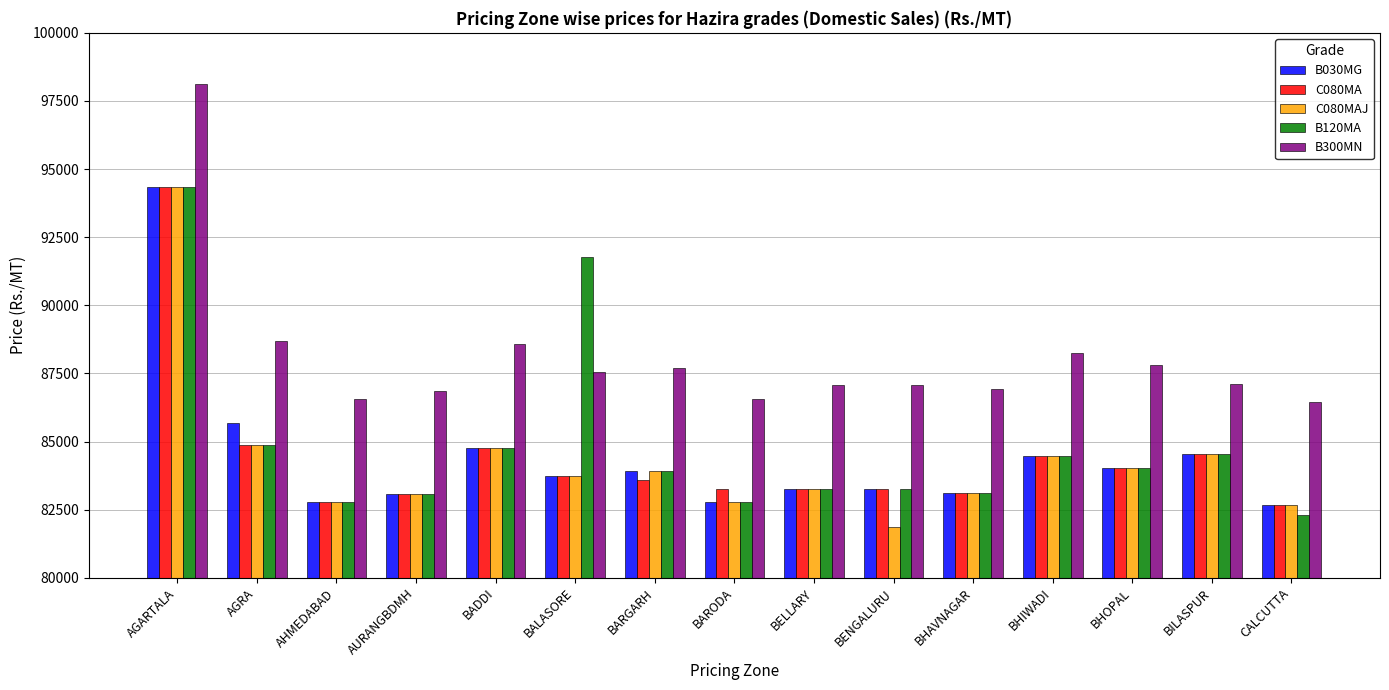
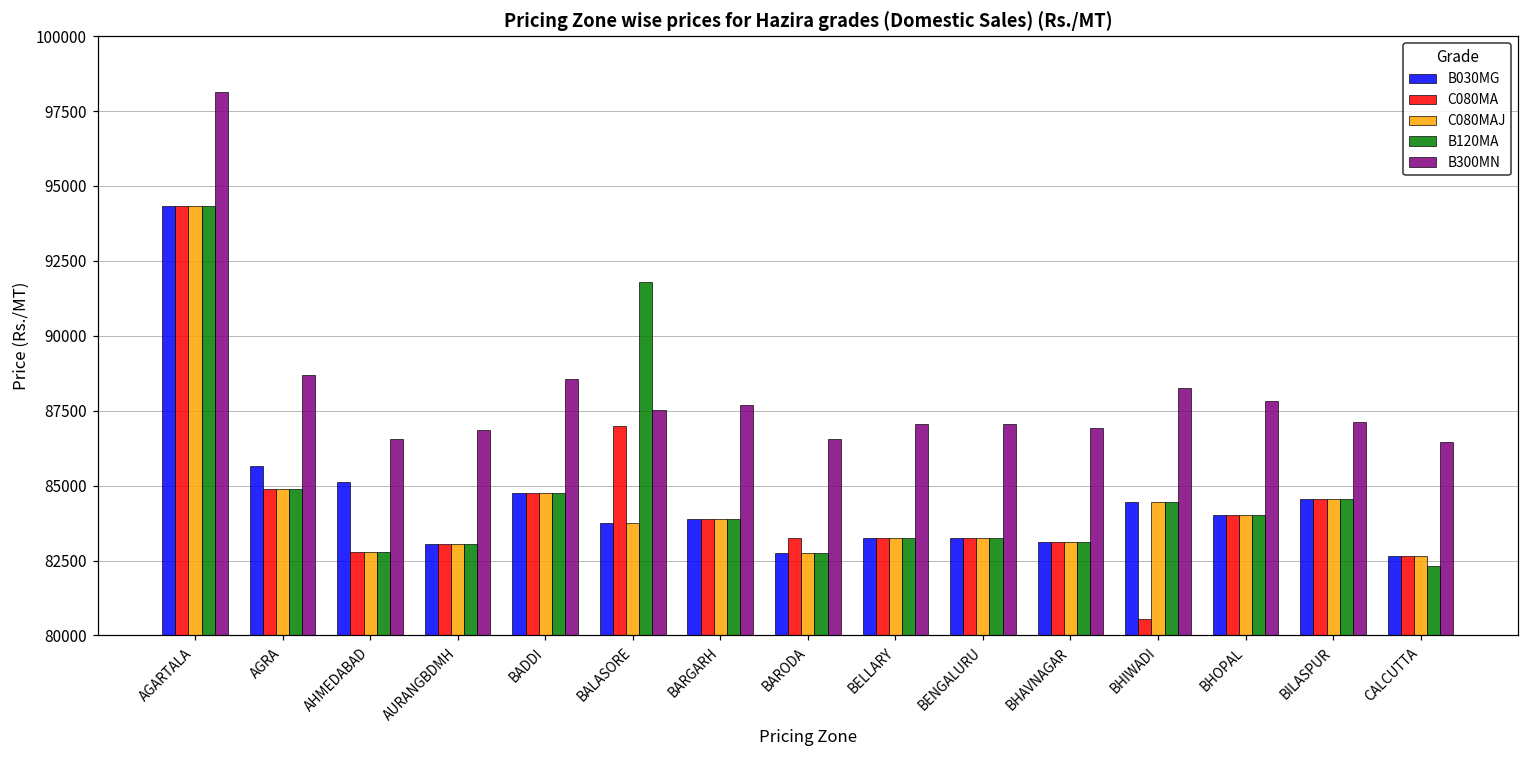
B030MG, AHMEDABAD: 82800 -> 85100
C080MA, BALASORE: 83700 -> 87000
C080MA, BARGARH: 83600 -> 83900
C080MAJ, BENGALURU: 81900 -> 83300
C080MA, BHIWADI: 84500 -> 80600
